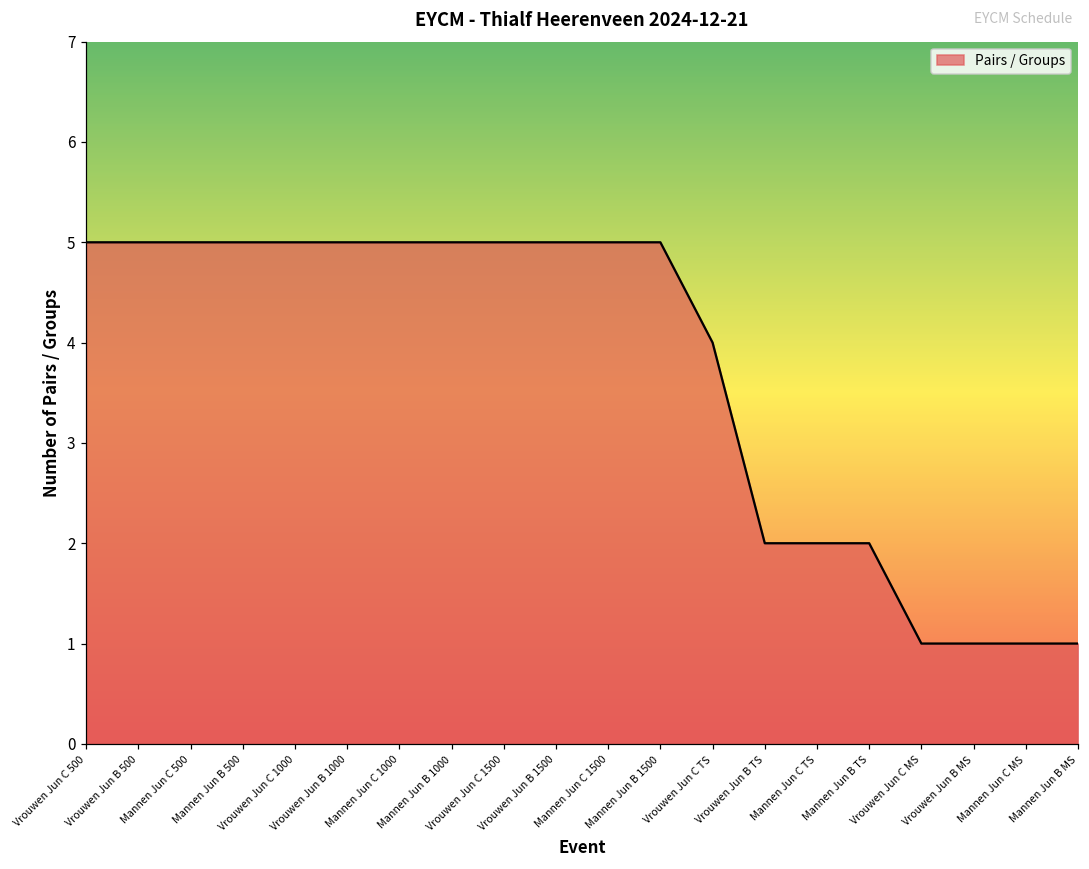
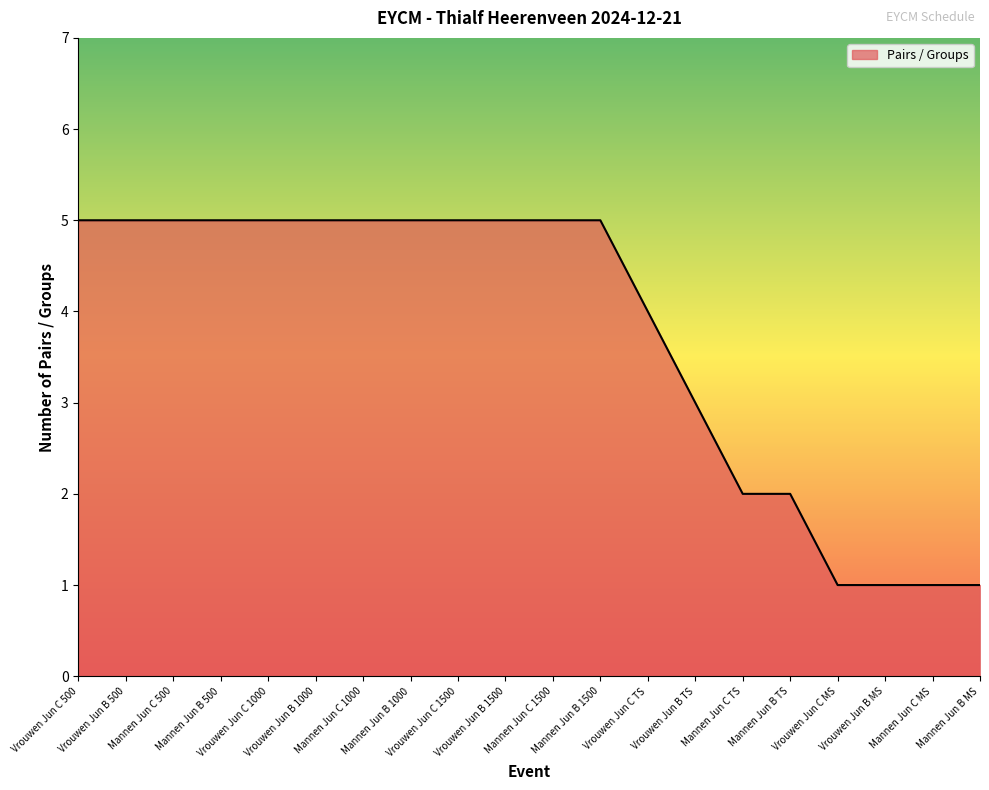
Vrouwen Jun B TS: 2 -> 3
